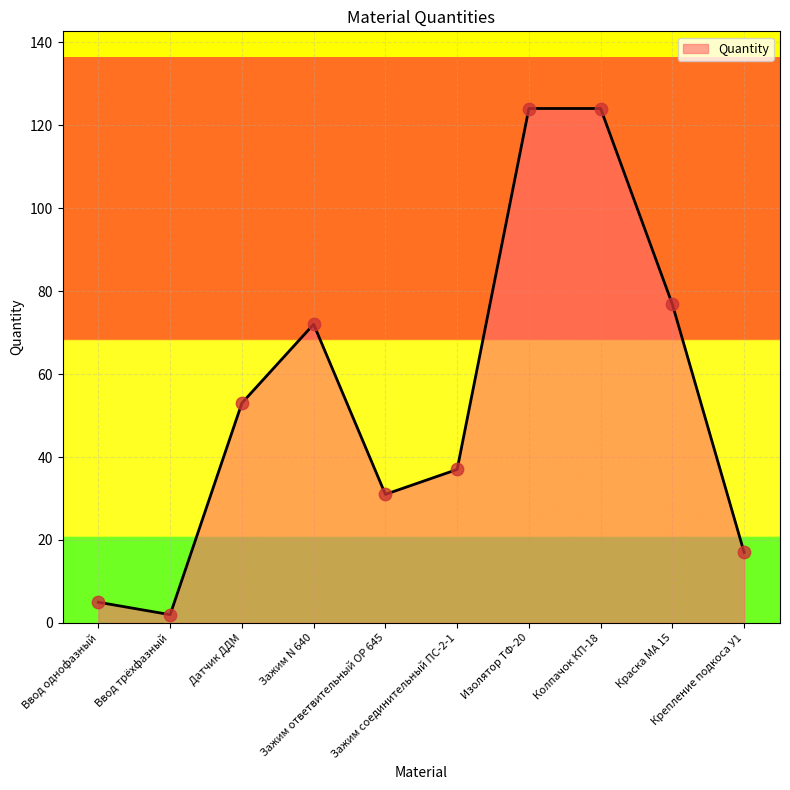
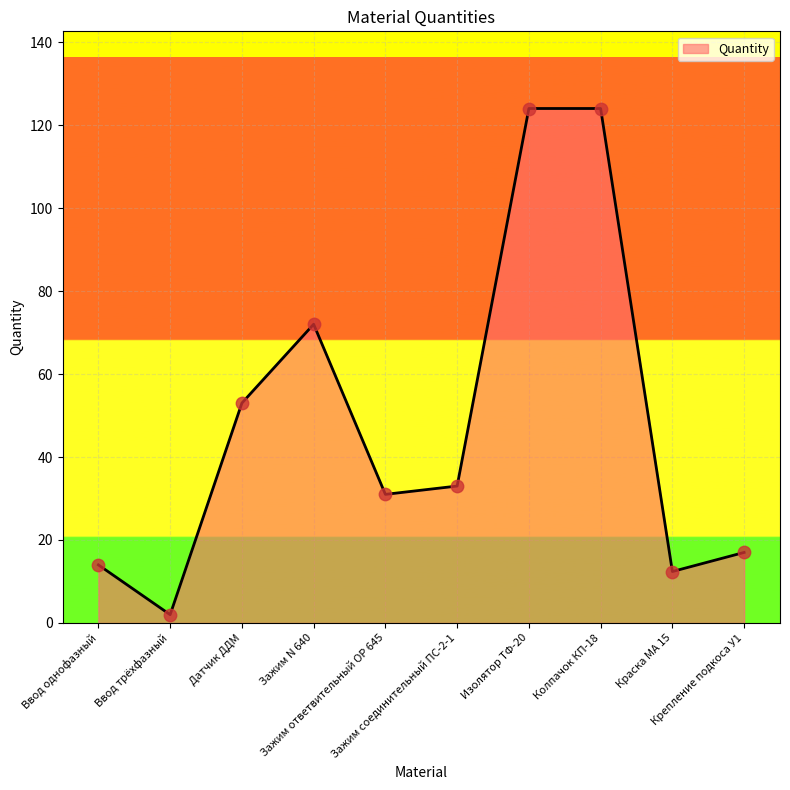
Ввод однофазный: 5 -> 14
Зажим соединительный ПС-2-1: 37 -> 33
Краска МА 15: 77 -> 12
